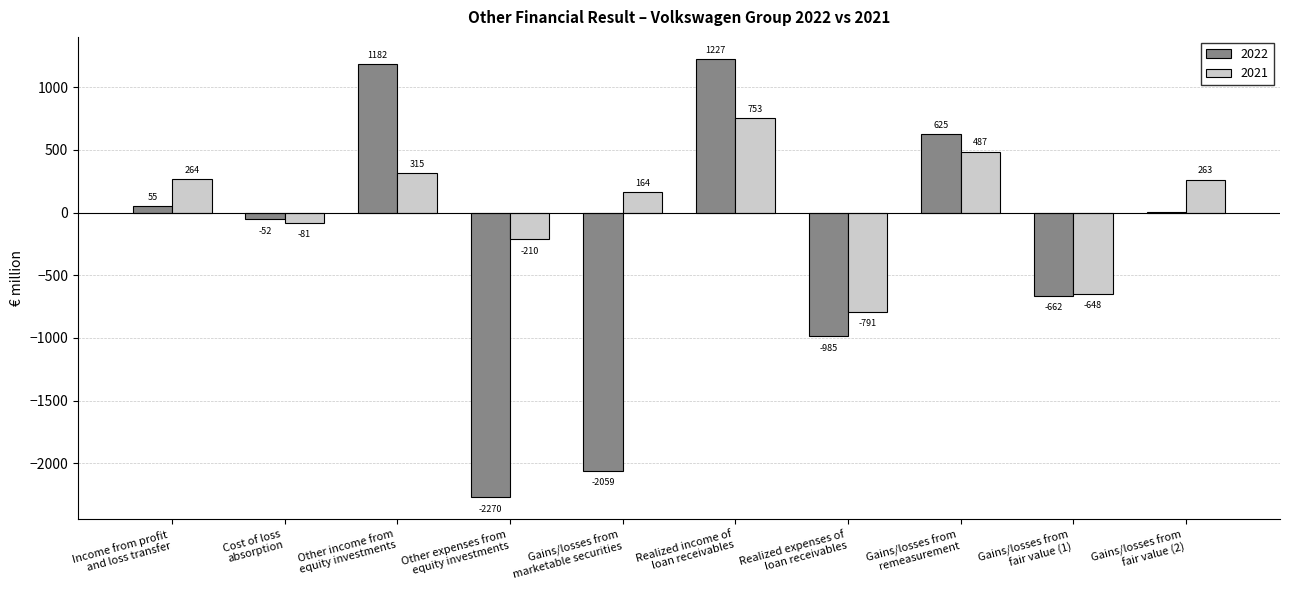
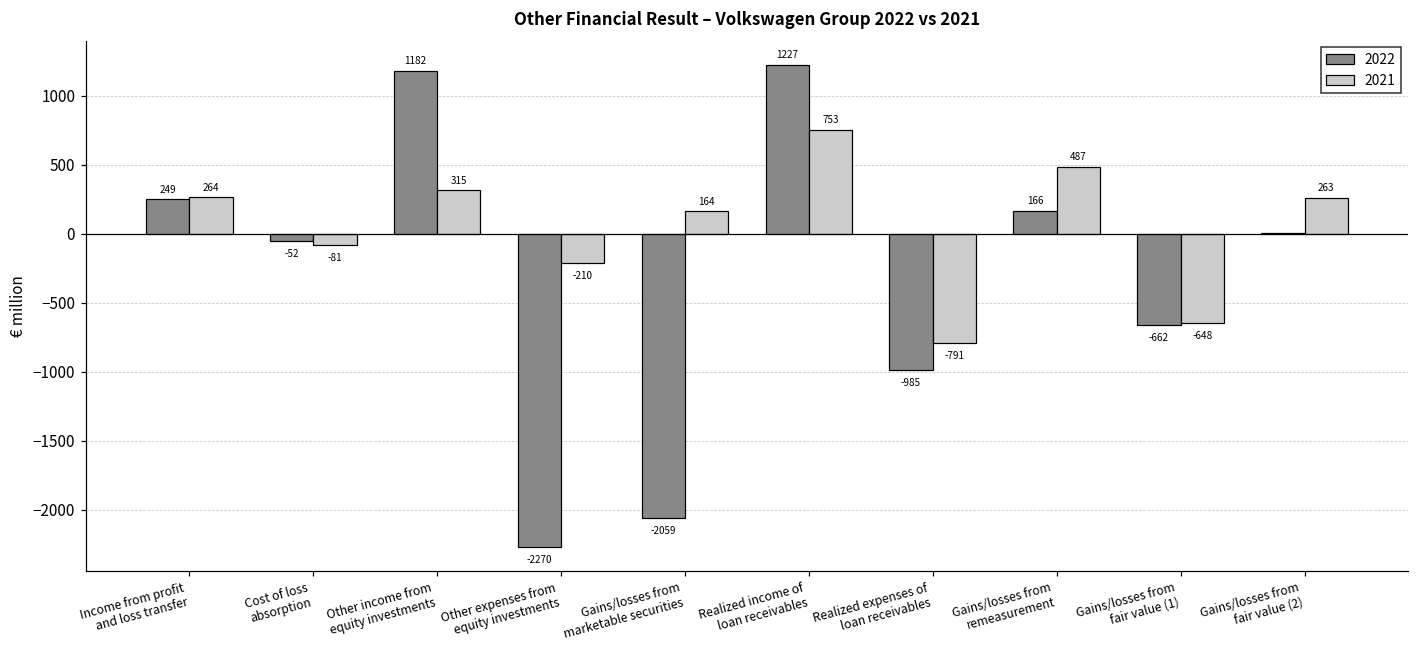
2022, Income from profit and loss transfer: 55 -> 249
2022, Gains/losses from remeasurement: 625 -> 166
